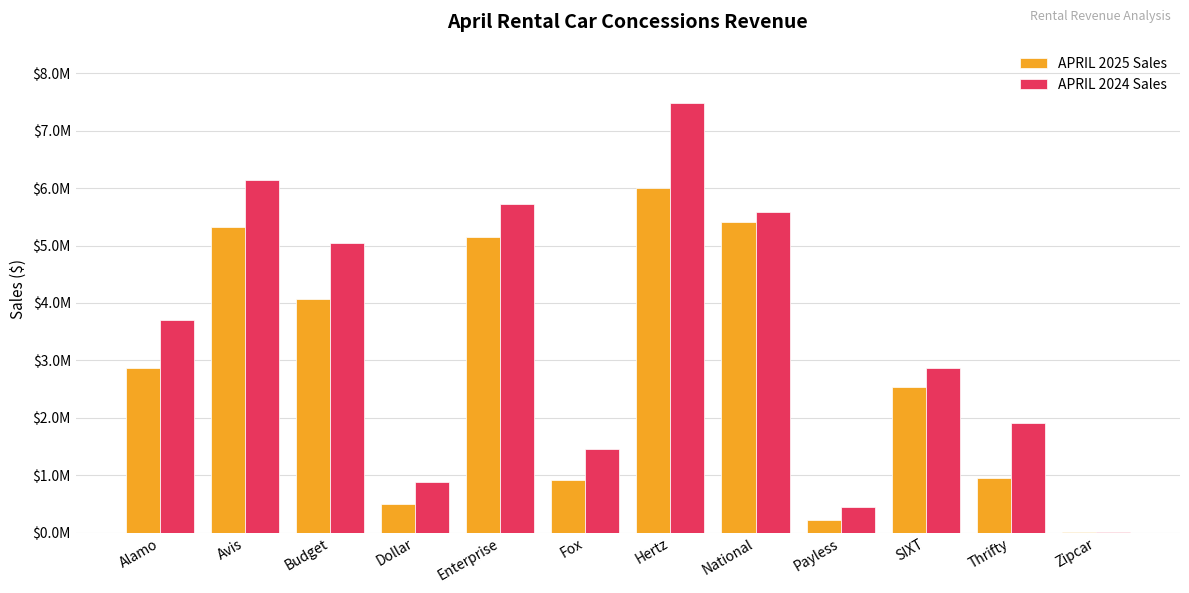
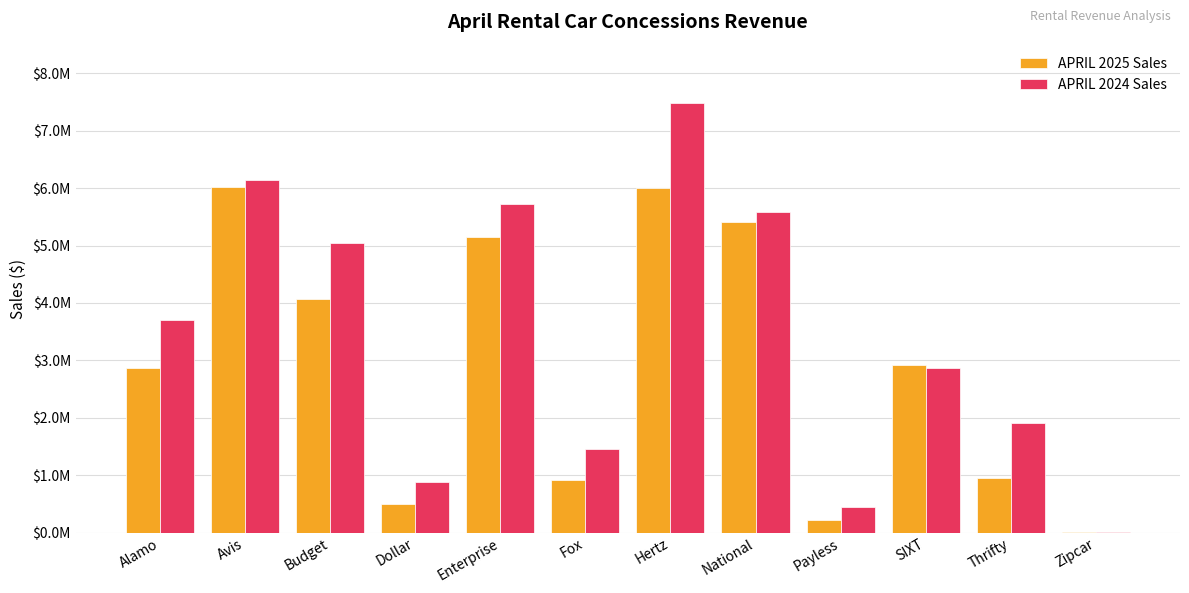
APRIL 2025 Sales, Avis: $5300000 -> $6000000
APRIL 2025 Sales, SIXT: $2500000 -> $2900000
